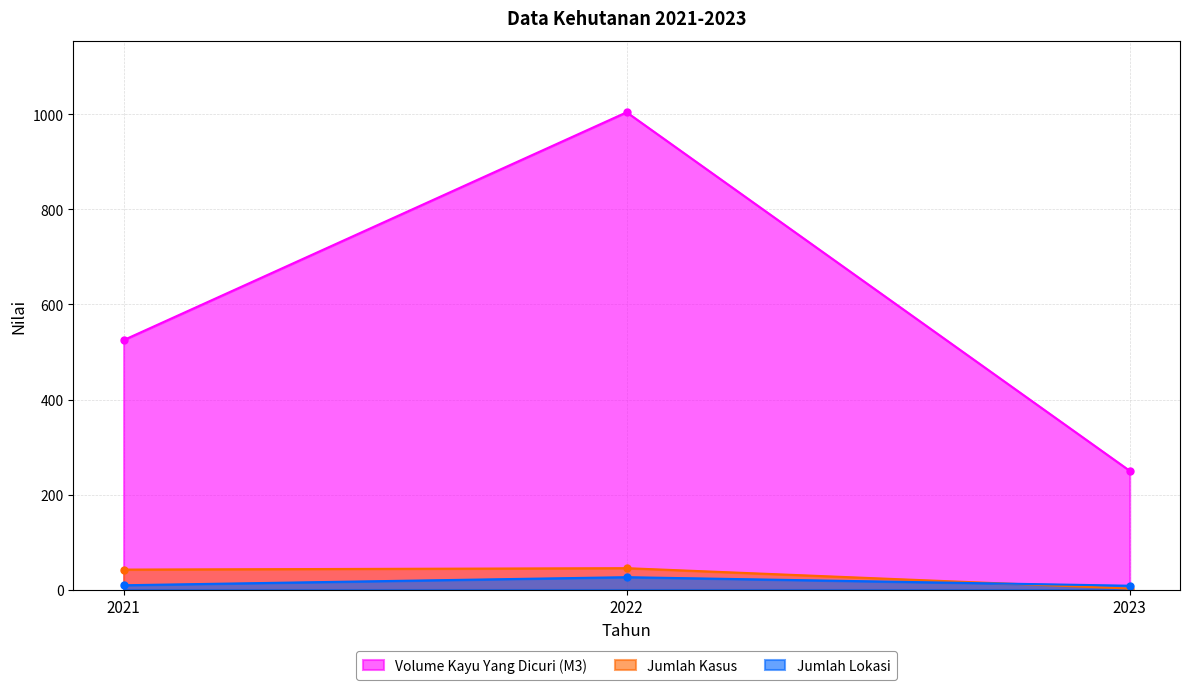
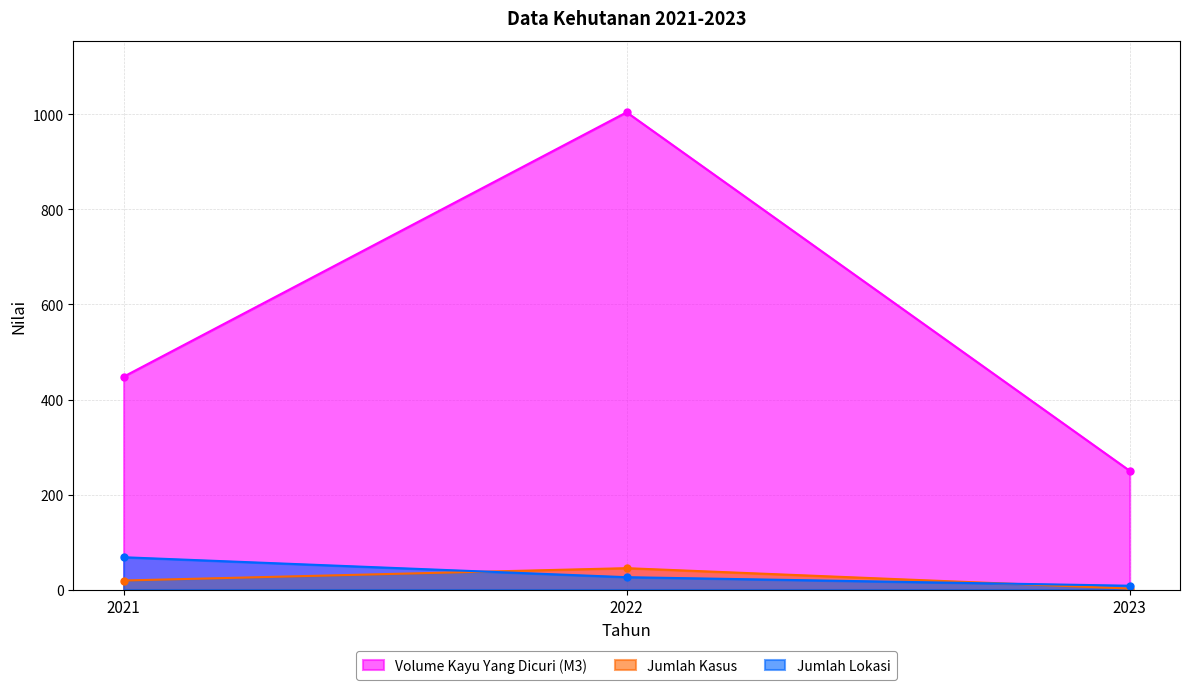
Volume Kayu Yang Dicuri (M3), 2021: 530 -> 450
Jumlah Kasus, 2021: 40 -> 20
Jumlah Lokasi, 2021: 10 -> 70
